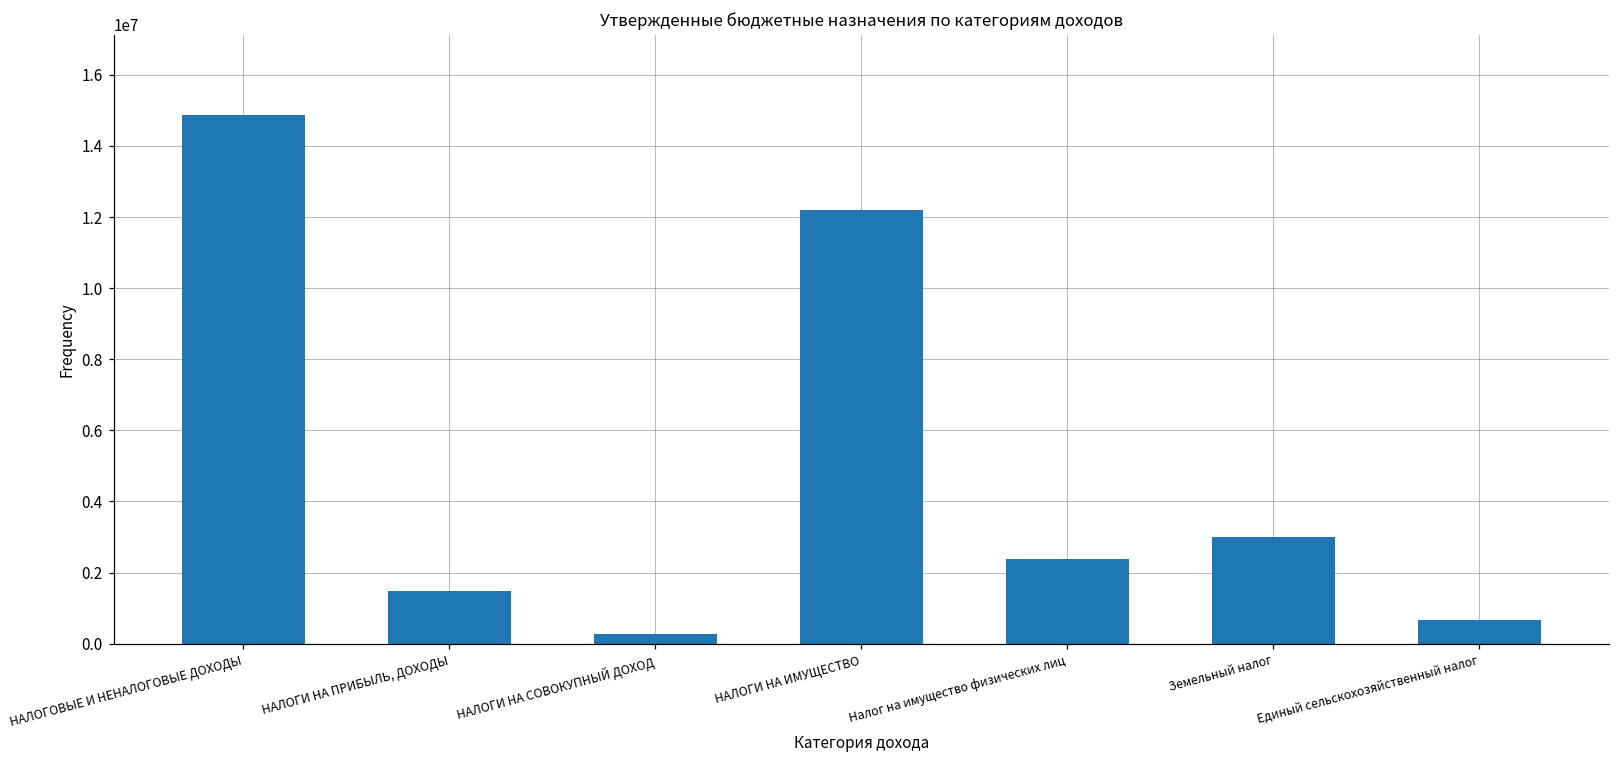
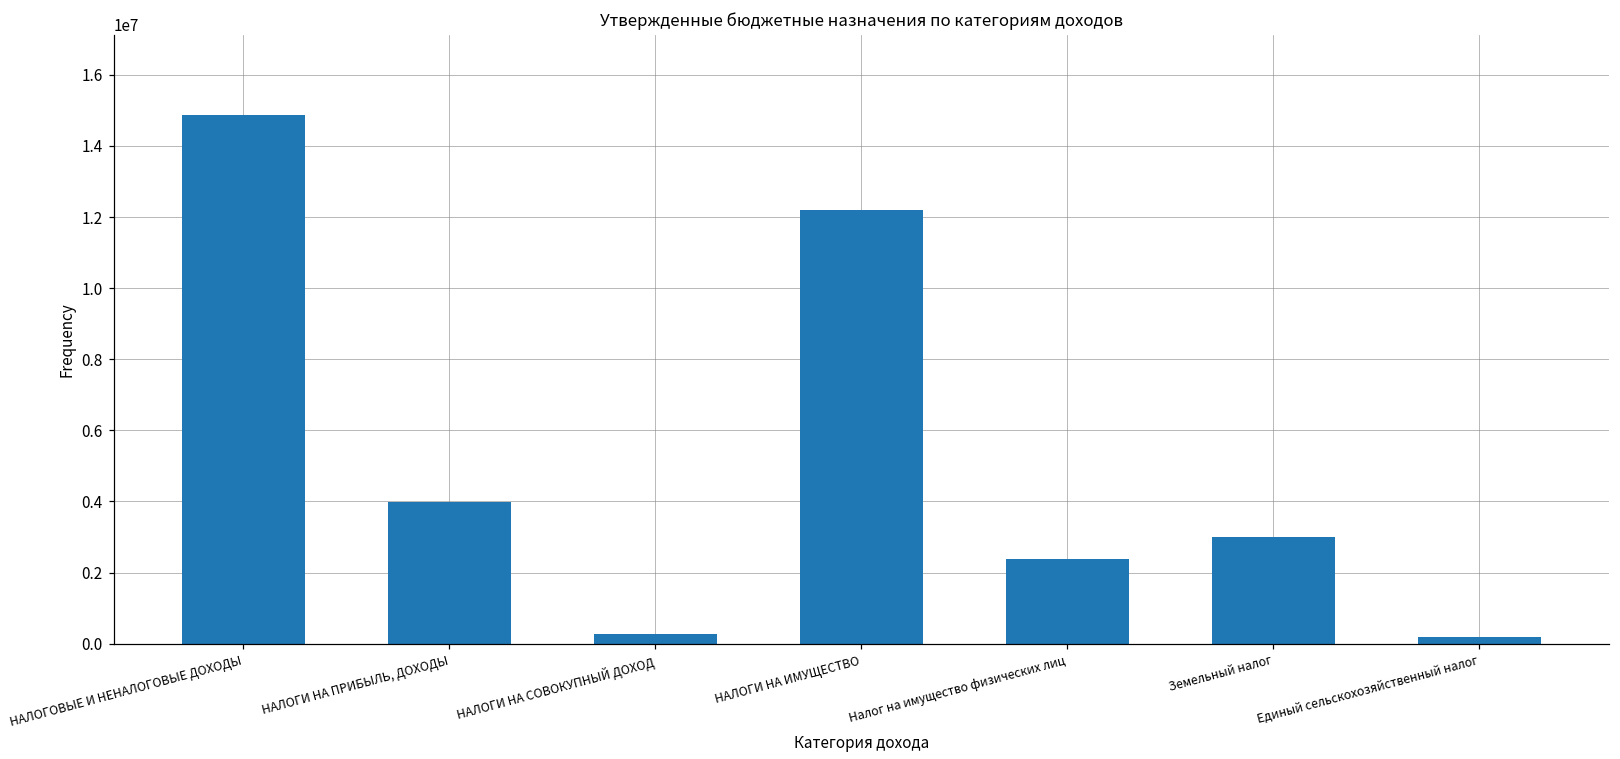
НАЛОГИ НА ПРИБЫЛЬ, ДОХОДЫ: 1500000 -> 4000000
Единый сельскохозяйственный налог: 700000 -> 200000
